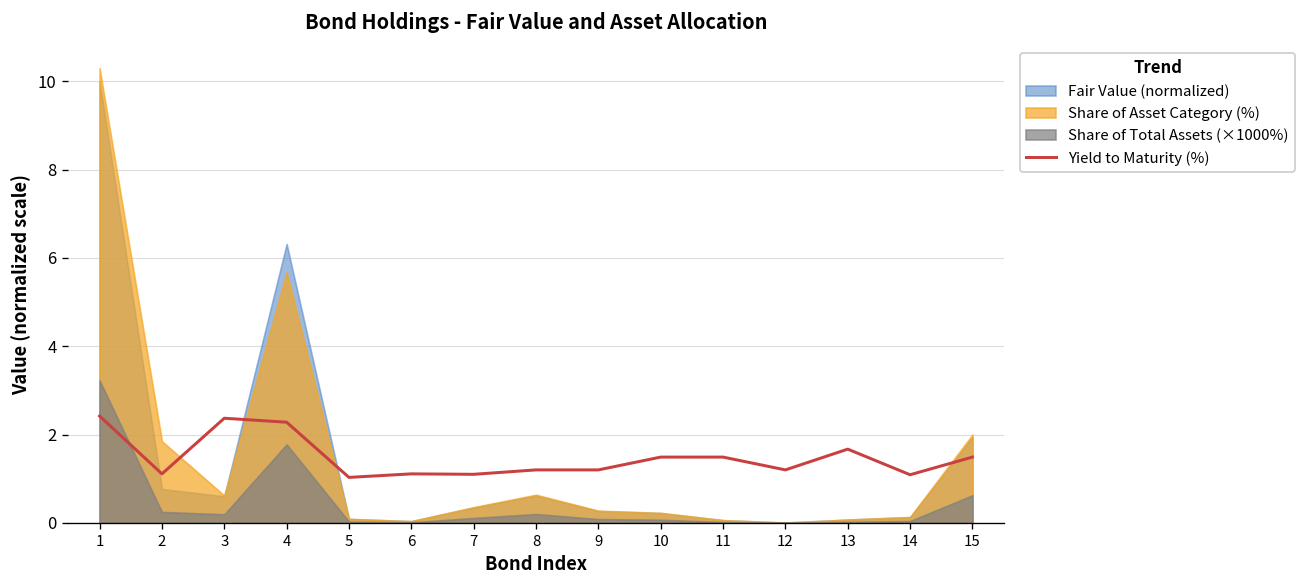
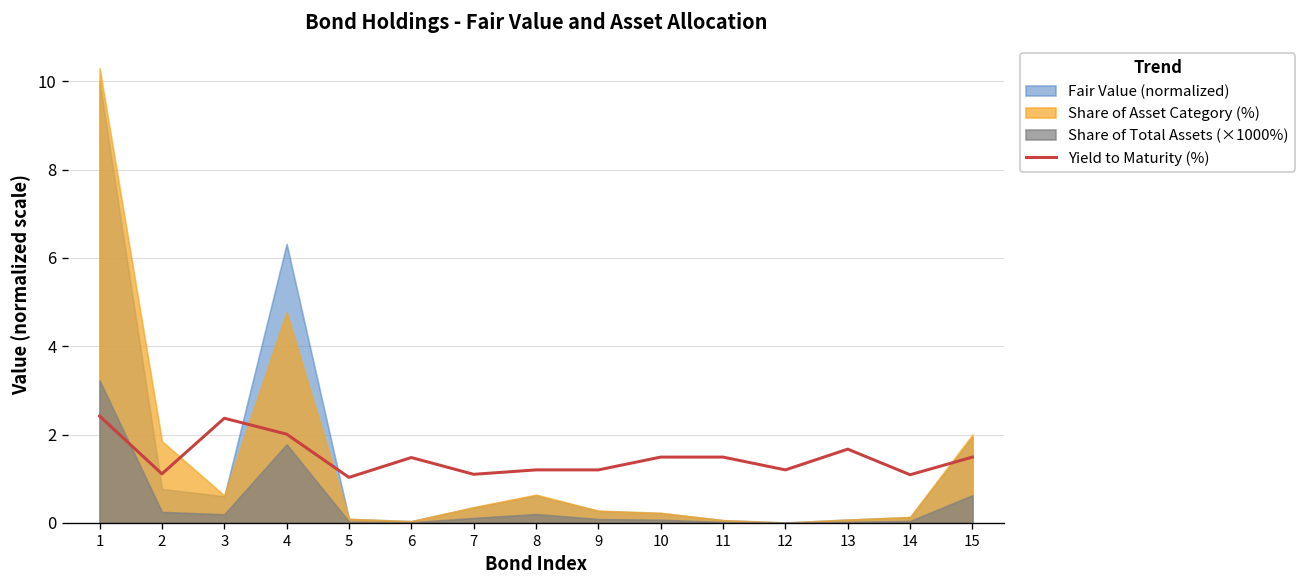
Yield to Maturity (%), 4: 2.3 -> 2.0
Share of Asset Category (%), 4: 5.7 -> 4.8
Yield to Maturity (%), 6: 1.1 -> 1.5
